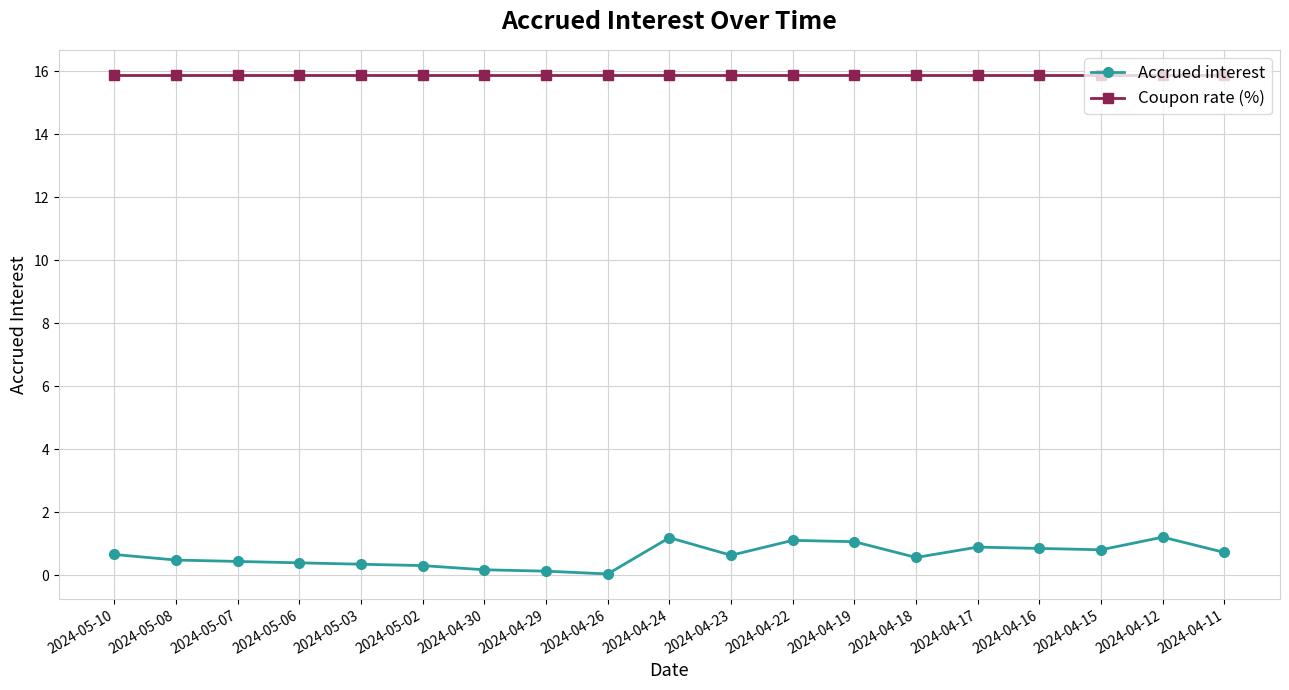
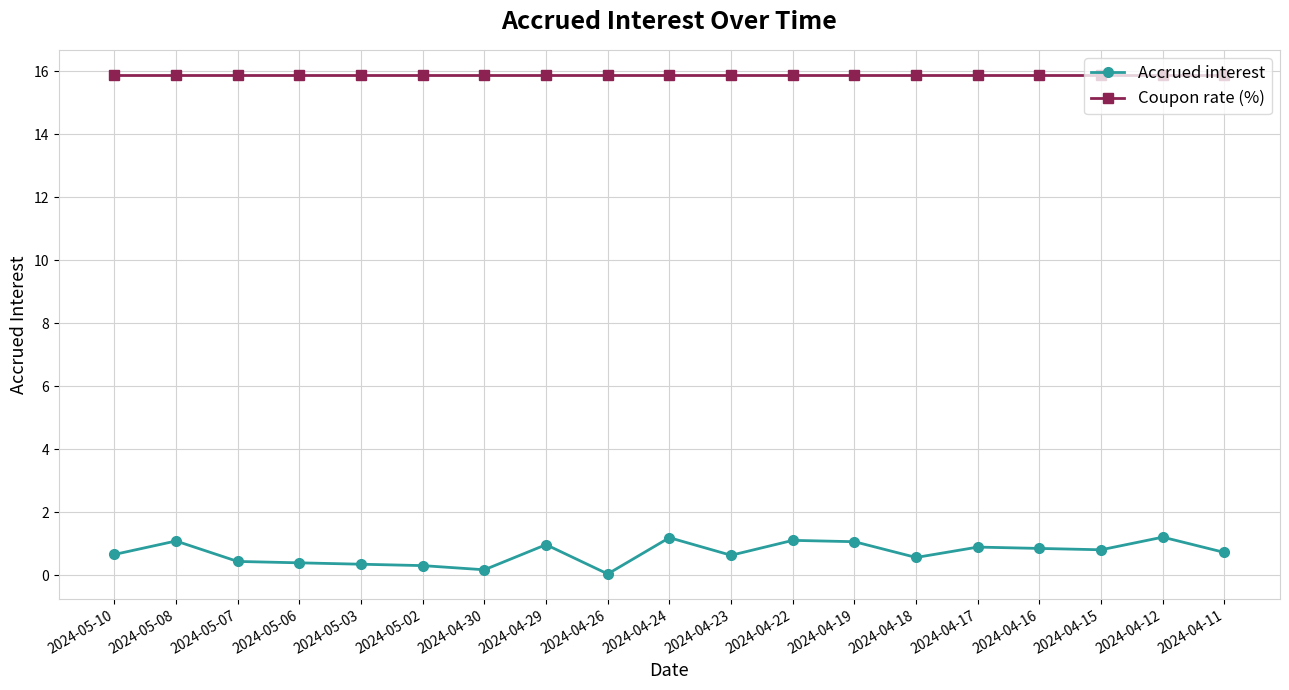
Accrued interest, 2024-05-08: 0.5 -> 1.1
Accrued interest, 2024-04-29: 0.1 -> 1.0
